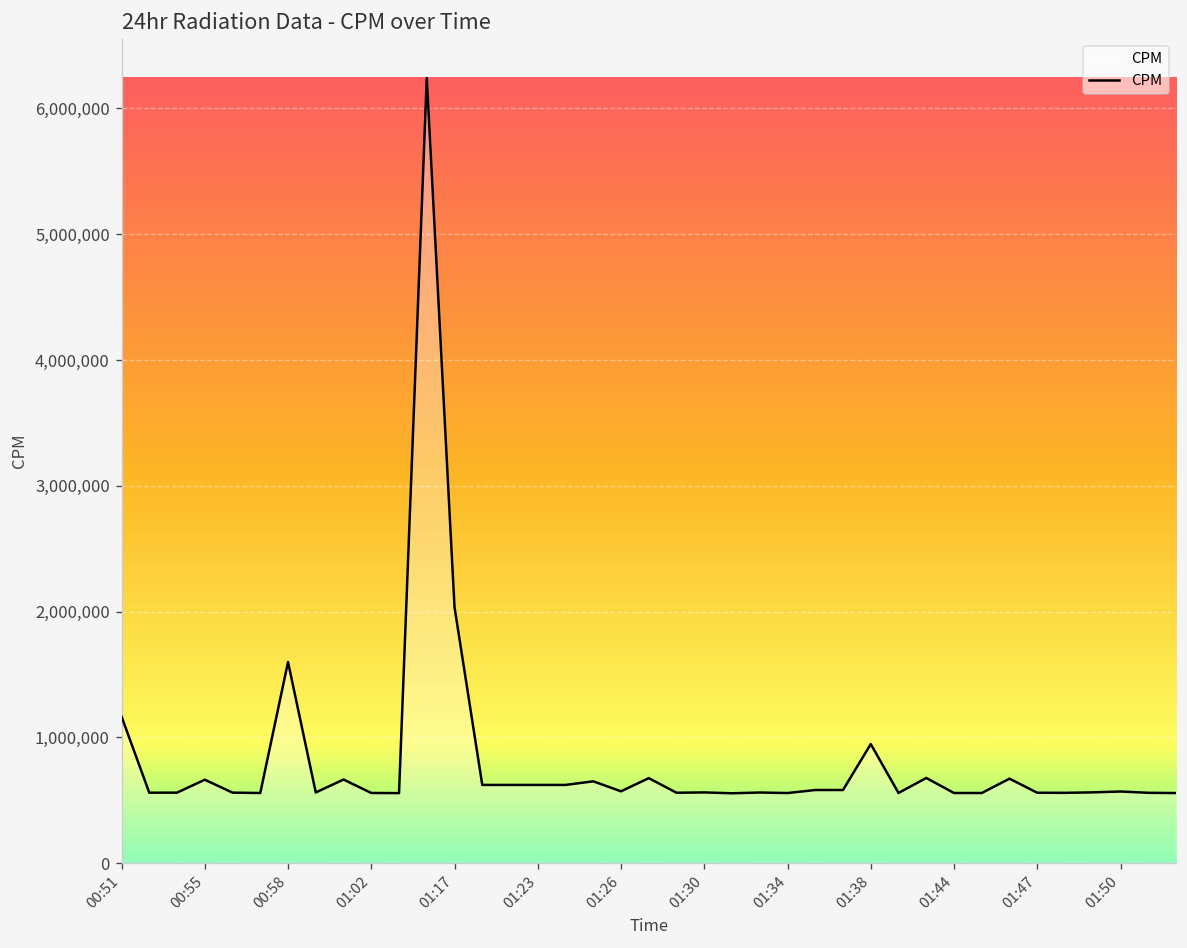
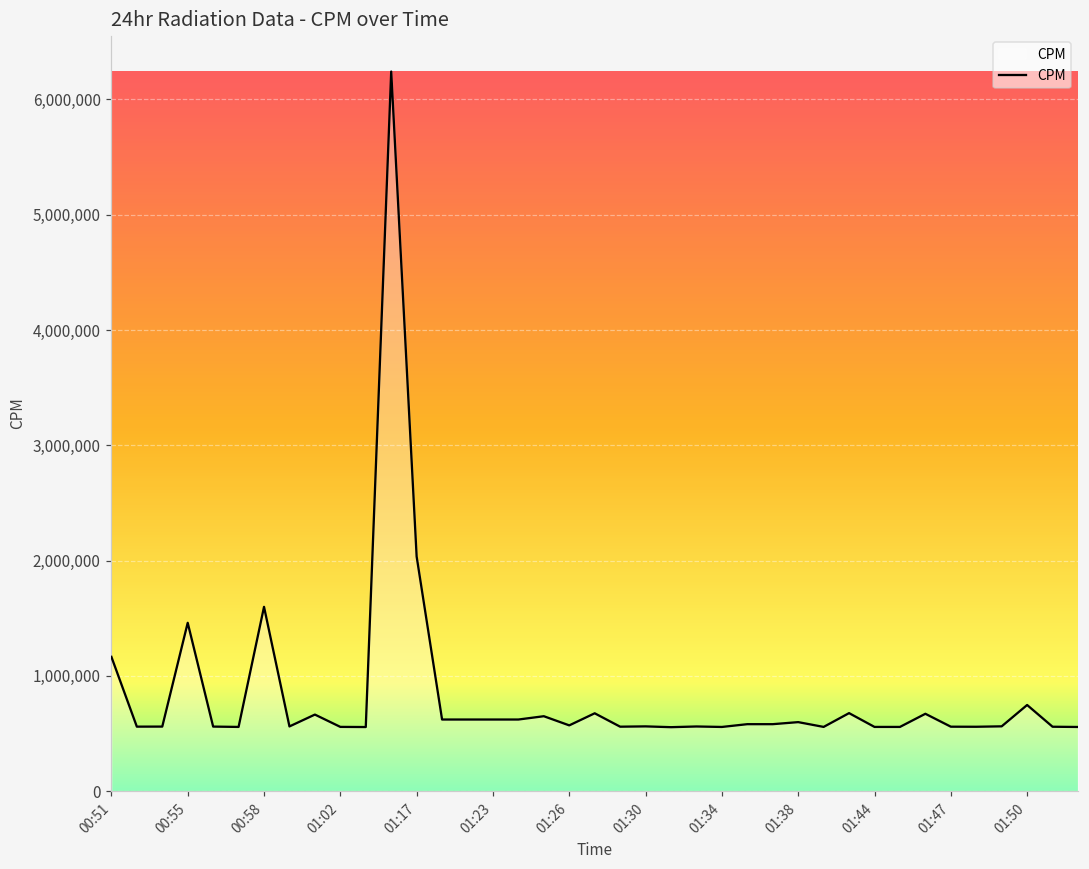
00:55: 660,000 -> 1,460,000
01:38: 950,000 -> 600,000
01:50: 570,000 -> 750,000
